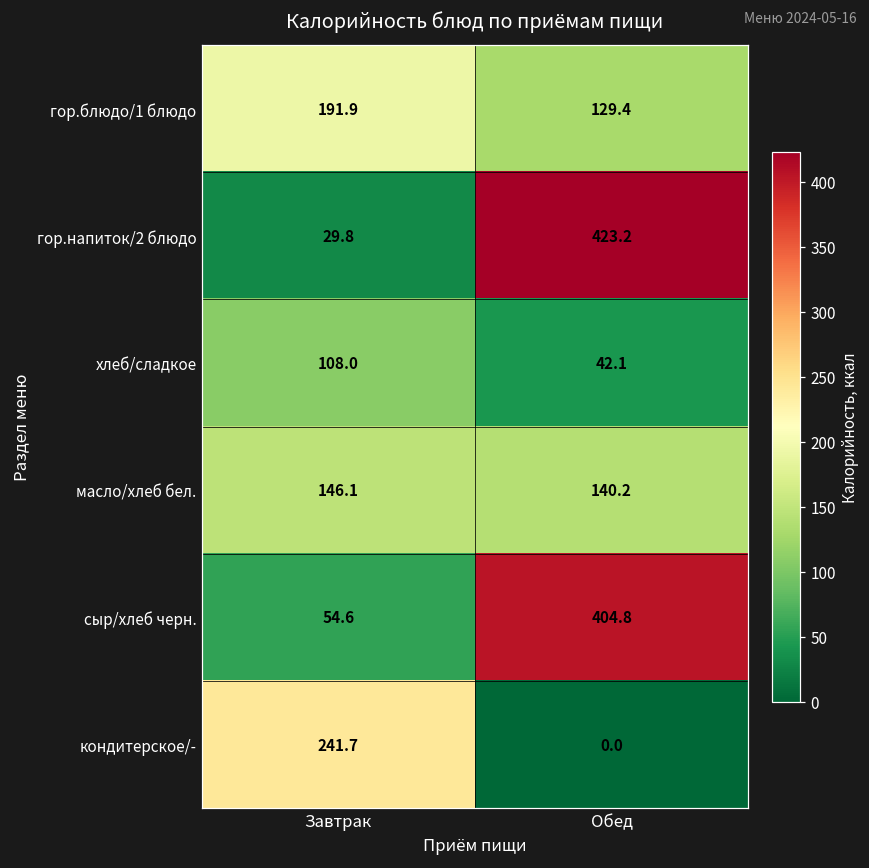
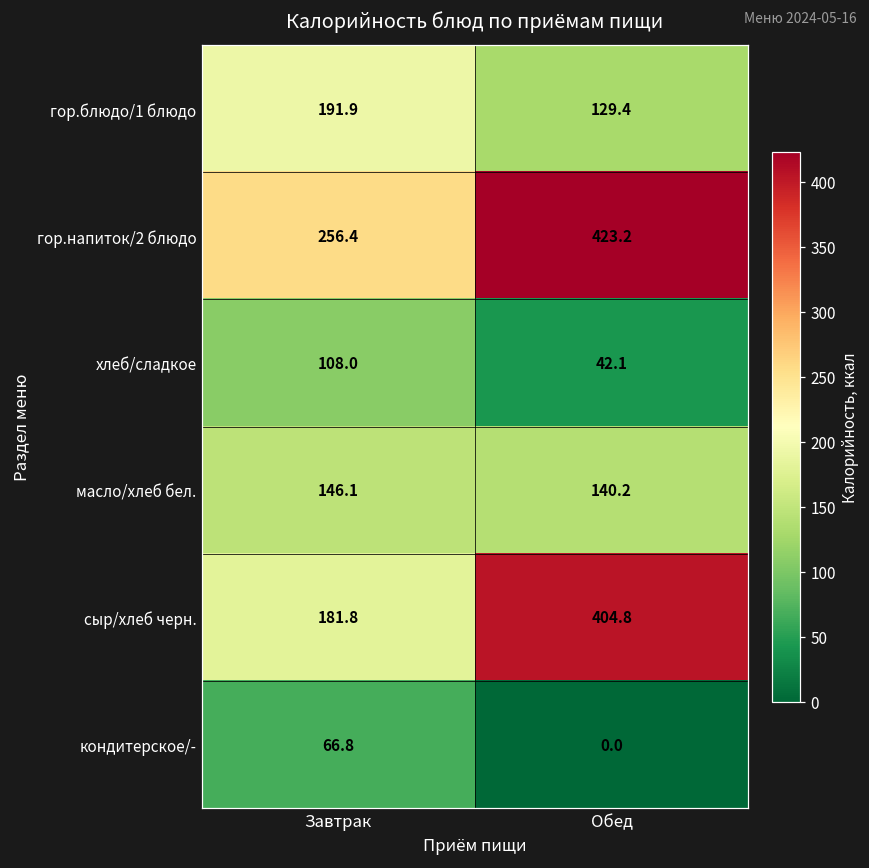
гор.напиток/2 блюдо, Завтрак: 29.8 -> 256.4
сыр/хлеб черн., Завтрак: 54.6 -> 181.8
кондитерское/-, Завтрак: 241.7 -> 66.8
